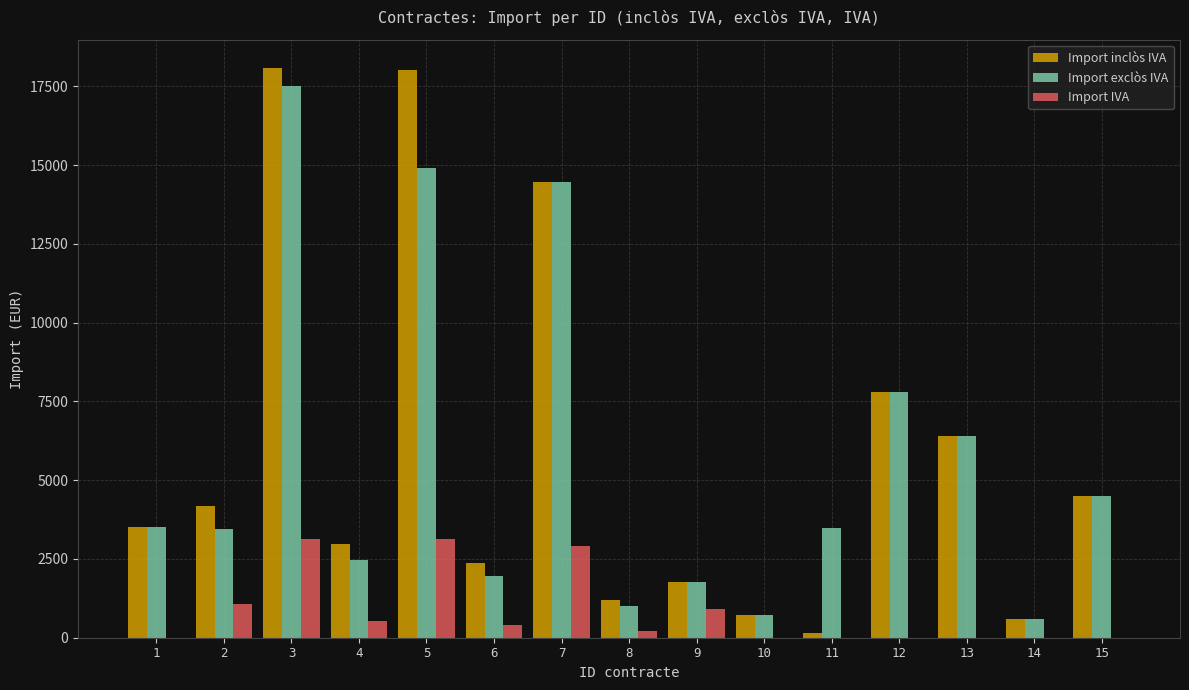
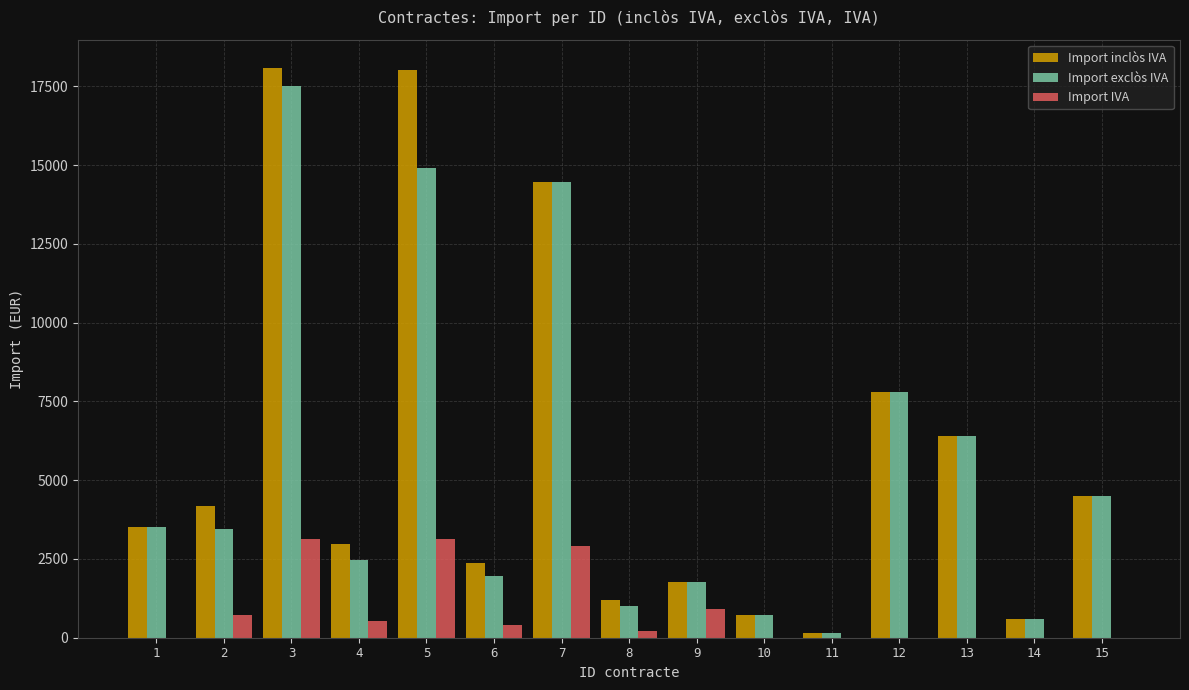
Import IVA, 2: 1100 -> 700
Import exclòs IVA, 11: 3500 -> 100
